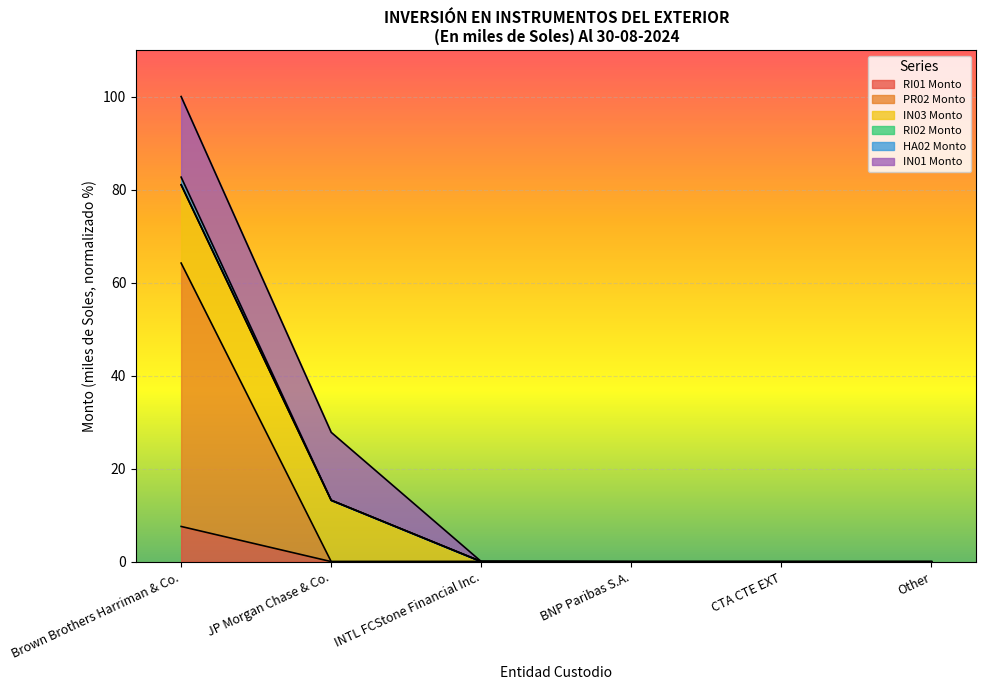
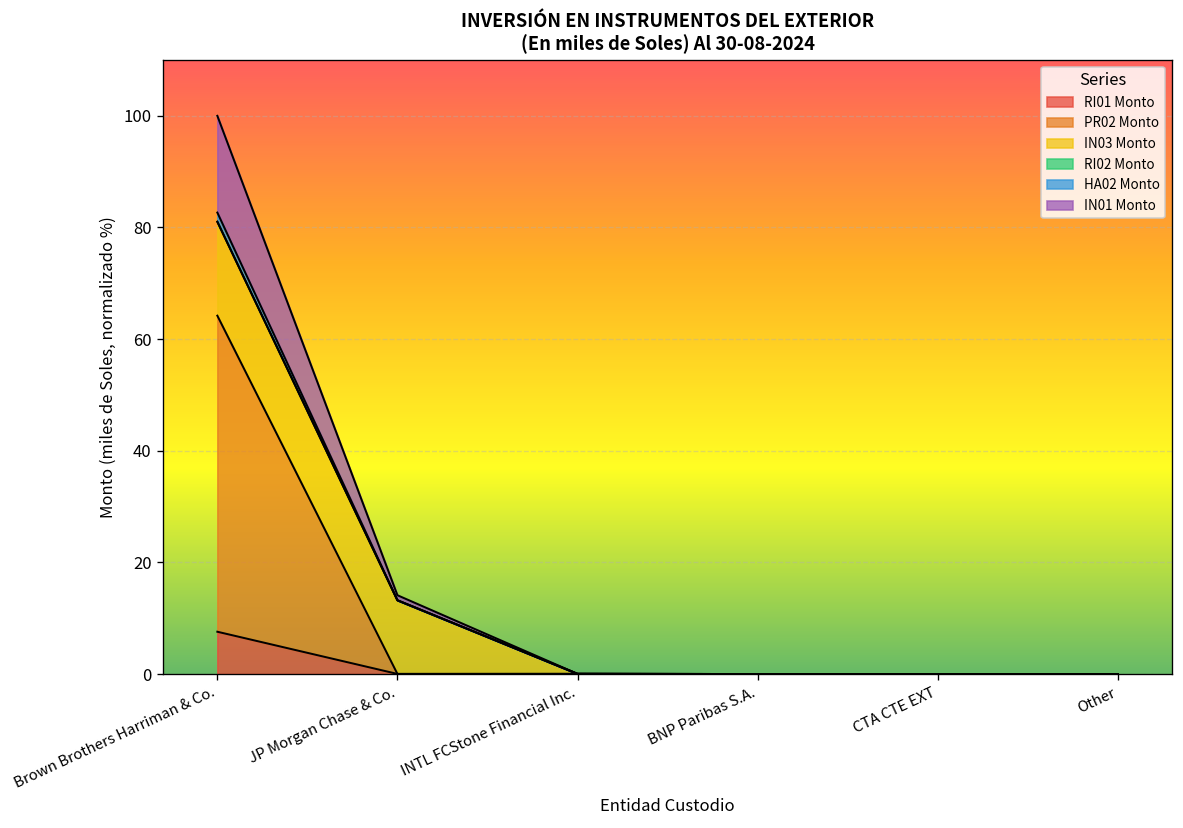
IN01 Monto, JP Morgan Chase & Co.: 15 -> 1
